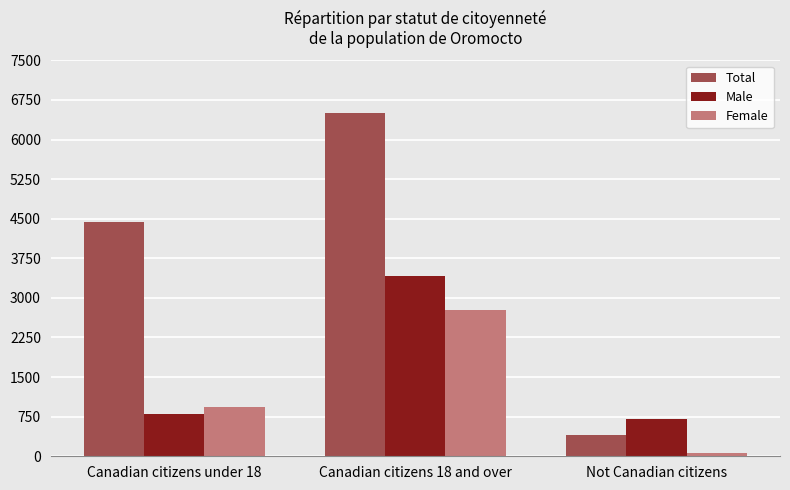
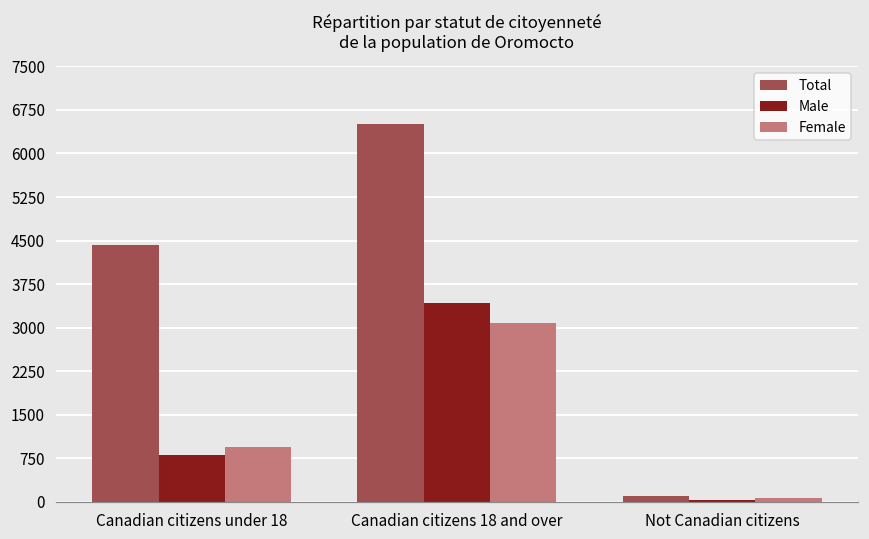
Female, Canadian citizens 18 and over: 2800 -> 3100
Total, Not Canadian citizens: 400 -> 100
Male, Not Canadian citizens: 700 -> 0
